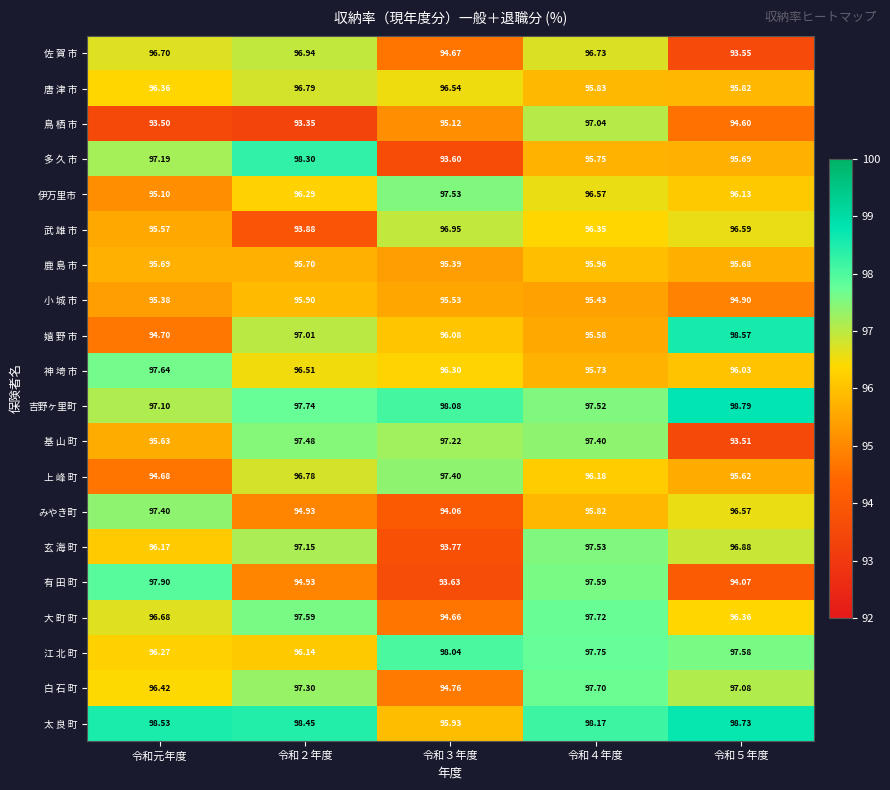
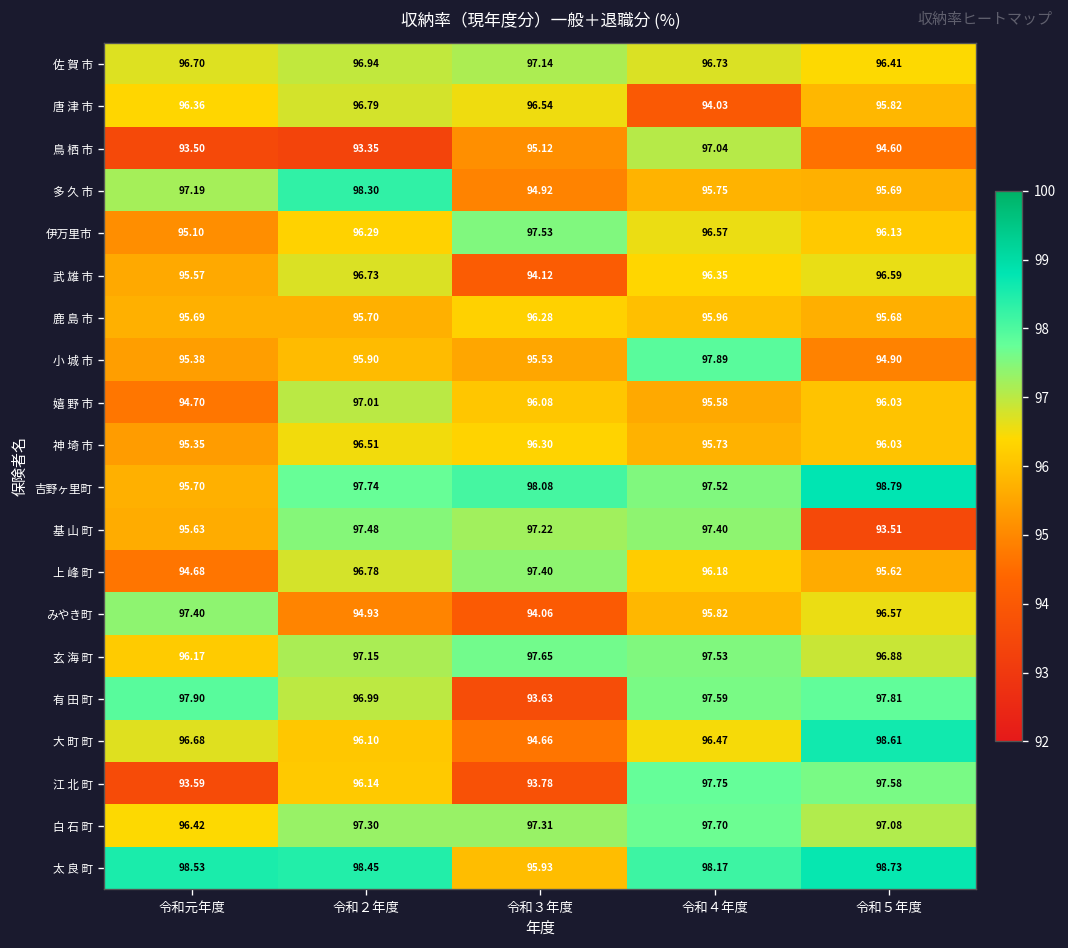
佐 賀 市, 令和３年度: 94.67 -> 97.14
佐 賀 市, 令和５年度: 93.55 -> 96.41
唐 津 市, 令和４年度: 95.83 -> 94.03
多 久 市, 令和３年度: 93.60 -> 94.92
武 雄 市, 令和２年度: 93.88 -> 96.73
武 雄 市, 令和３年度: 96.95 -> 94.12
鹿 島 市, 令和３年度: 95.39 -> 96.28
小 城 市, 令和４年度: 95.43 -> 97.89
嬉 野 市, 令和５年度: 98.57 -> 96.03
神 埼 市, 令和元年度: 97.64 -> 95.35
吉野ヶ里町, 令和元年度: 97.10 -> 95.70
玄 海 町, 令和３年度: 93.77 -> 97.65
有 田 町, 令和２年度: 94.93 -> 96.99
有 田 町, 令和５年度: 94.07 -> 97.81
大 町 町, 令和２年度: 97.59 -> 96.10
大 町 町, 令和４年度: 97.72 -> 96.47
大 町 町, 令和５年度: 96.36 -> 98.61
江 北 町, 令和元年度: 96.27 -> 93.59
江 北 町, 令和３年度: 98.04 -> 93.78
白 石 町, 令和３年度: 94.76 -> 97.31
